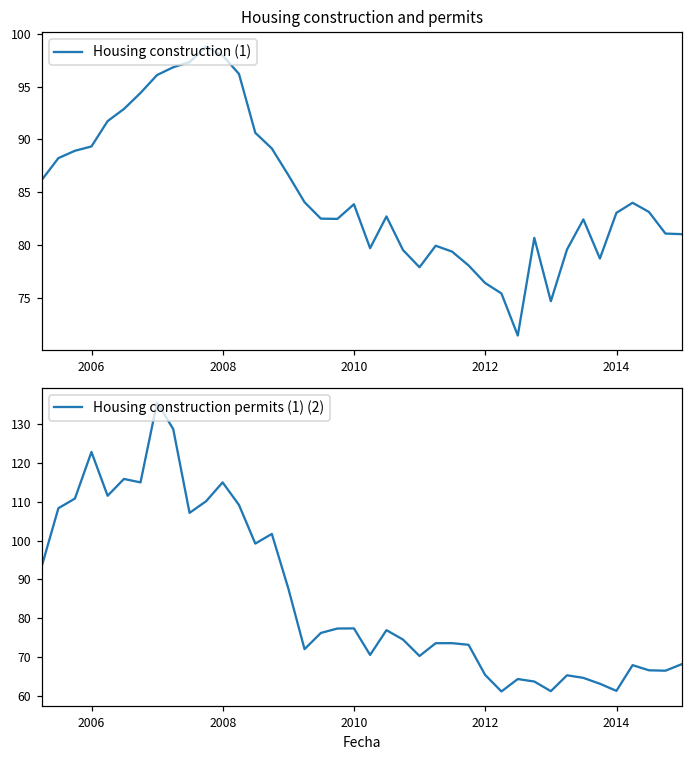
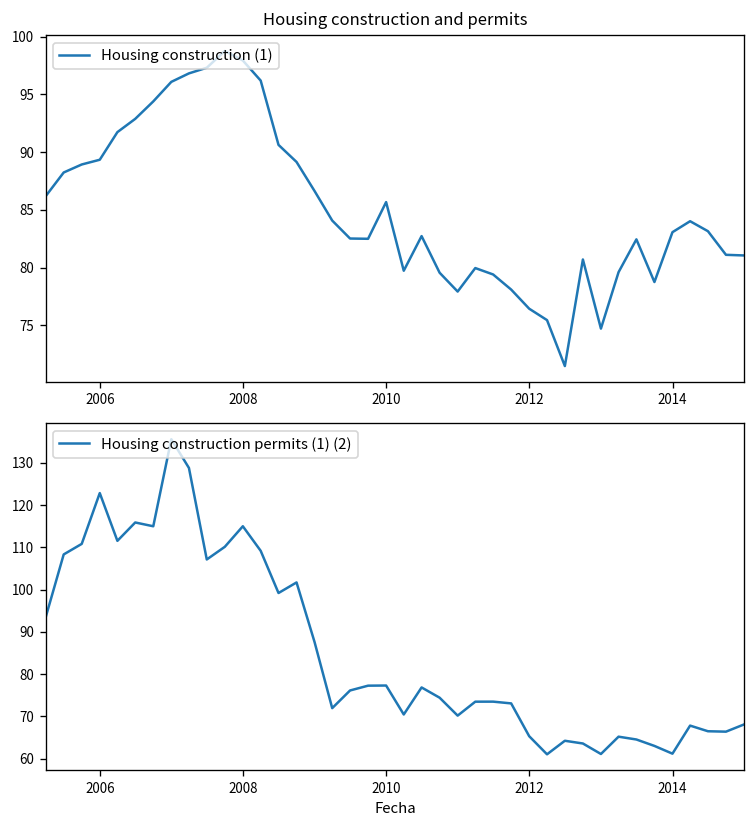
Housing construction and permits, 2010: 84 -> 86
